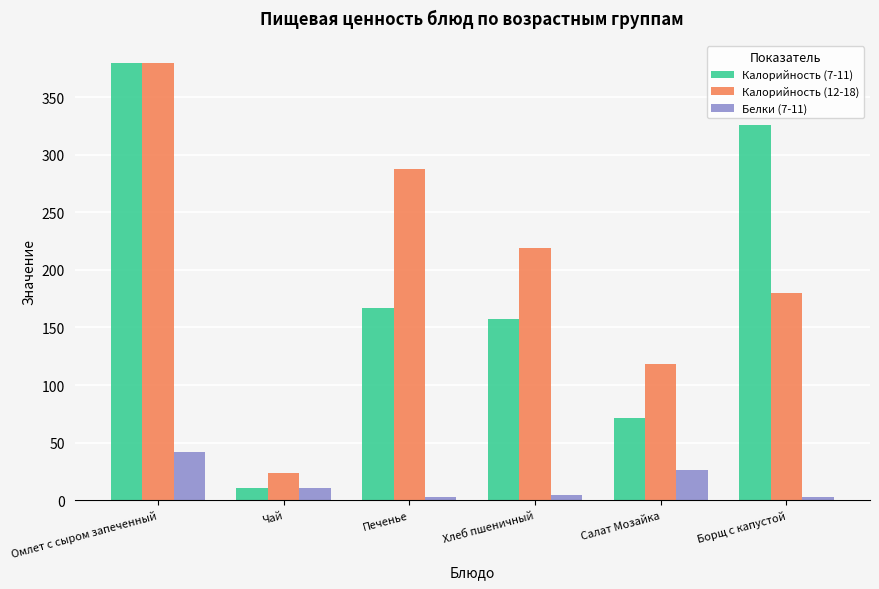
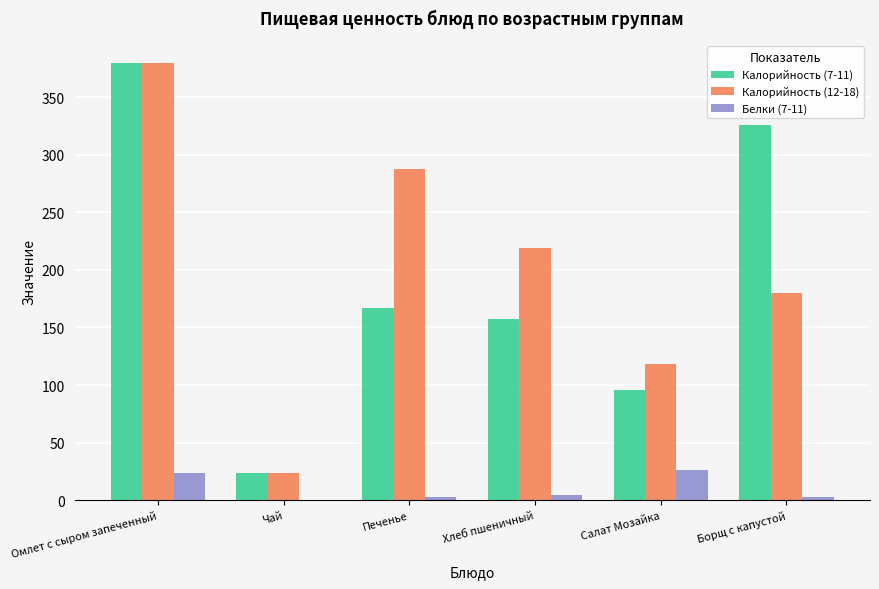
Белки (7-11), Омлет с сыром запеченный: 42 -> 24
Калорийность (7-11), Чай: 11 -> 24
Белки (7-11), Чай: 11 -> 0
Калорийность (7-11), Салат Мозайка: 71 -> 96
